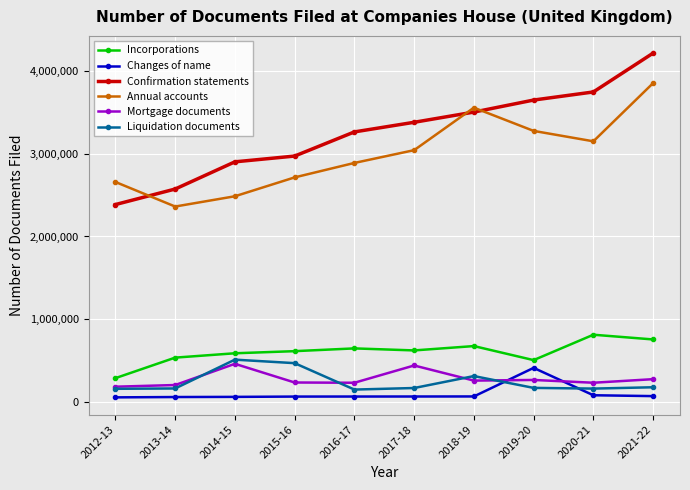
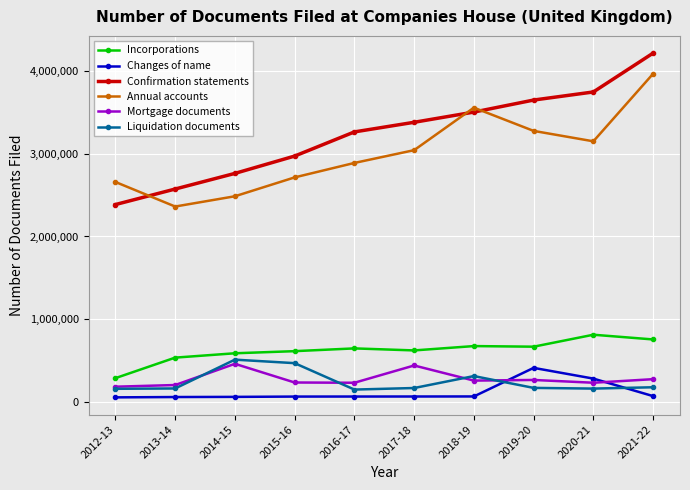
Confirmation statements, 2014-15: 2,900,000 -> 2,800,000
Incorporations, 2019-20: 500,000 -> 700,000
Changes of name, 2020-21: 100,000 -> 300,000
Annual accounts, 2021-22: 3,900,000 -> 4,000,000
